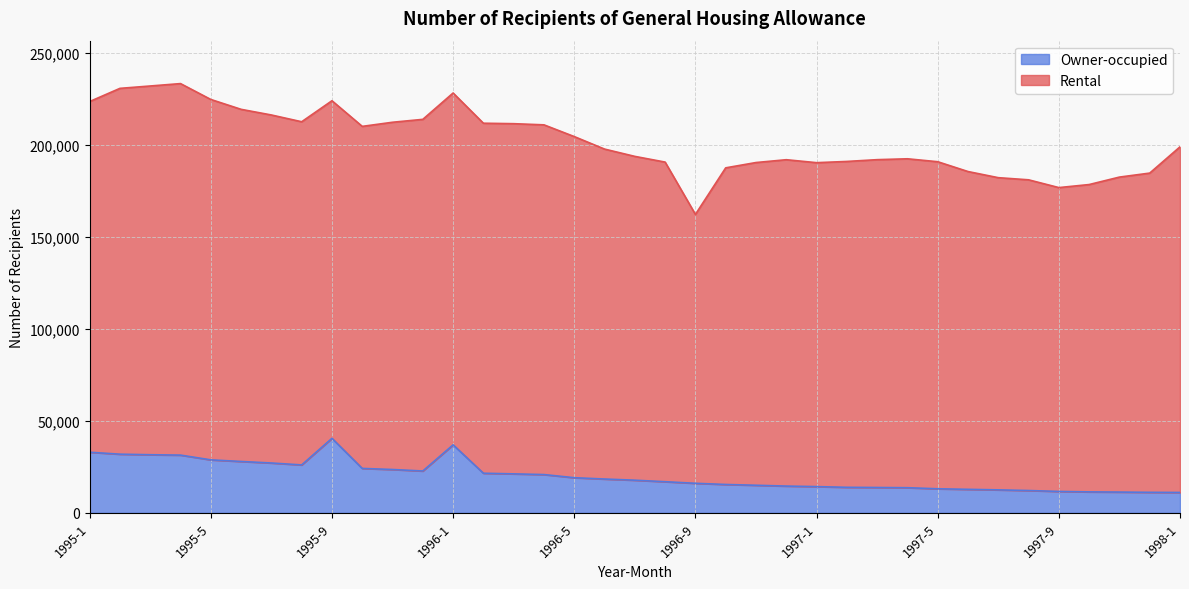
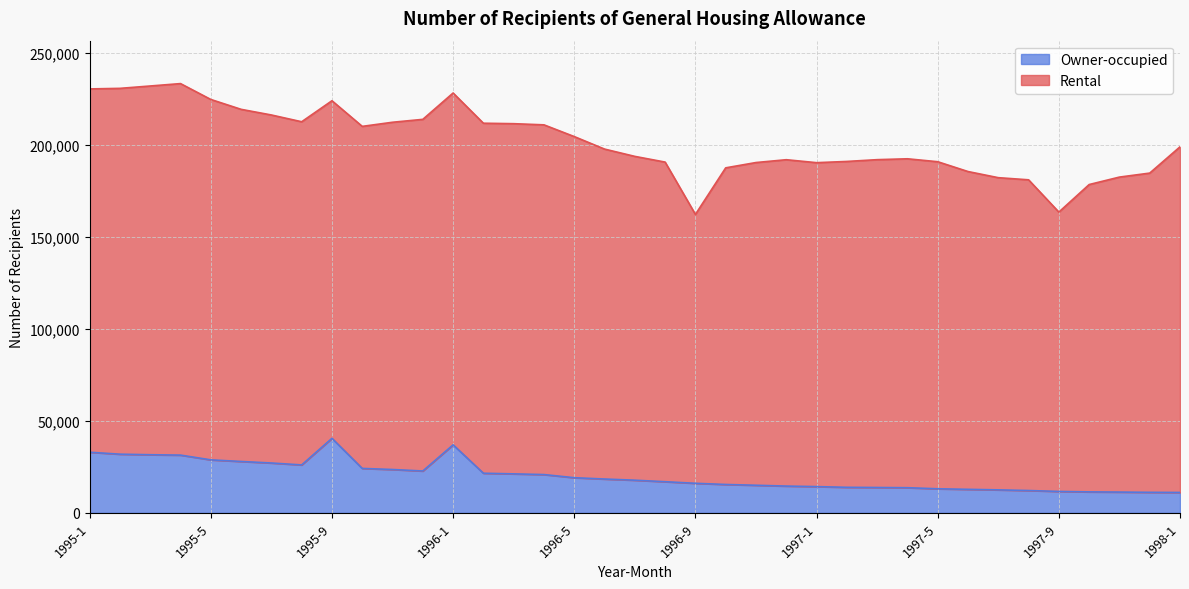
Rental, 1995-1: 191,000 -> 197,000
Rental, 1997-9: 165,000 -> 152,000
